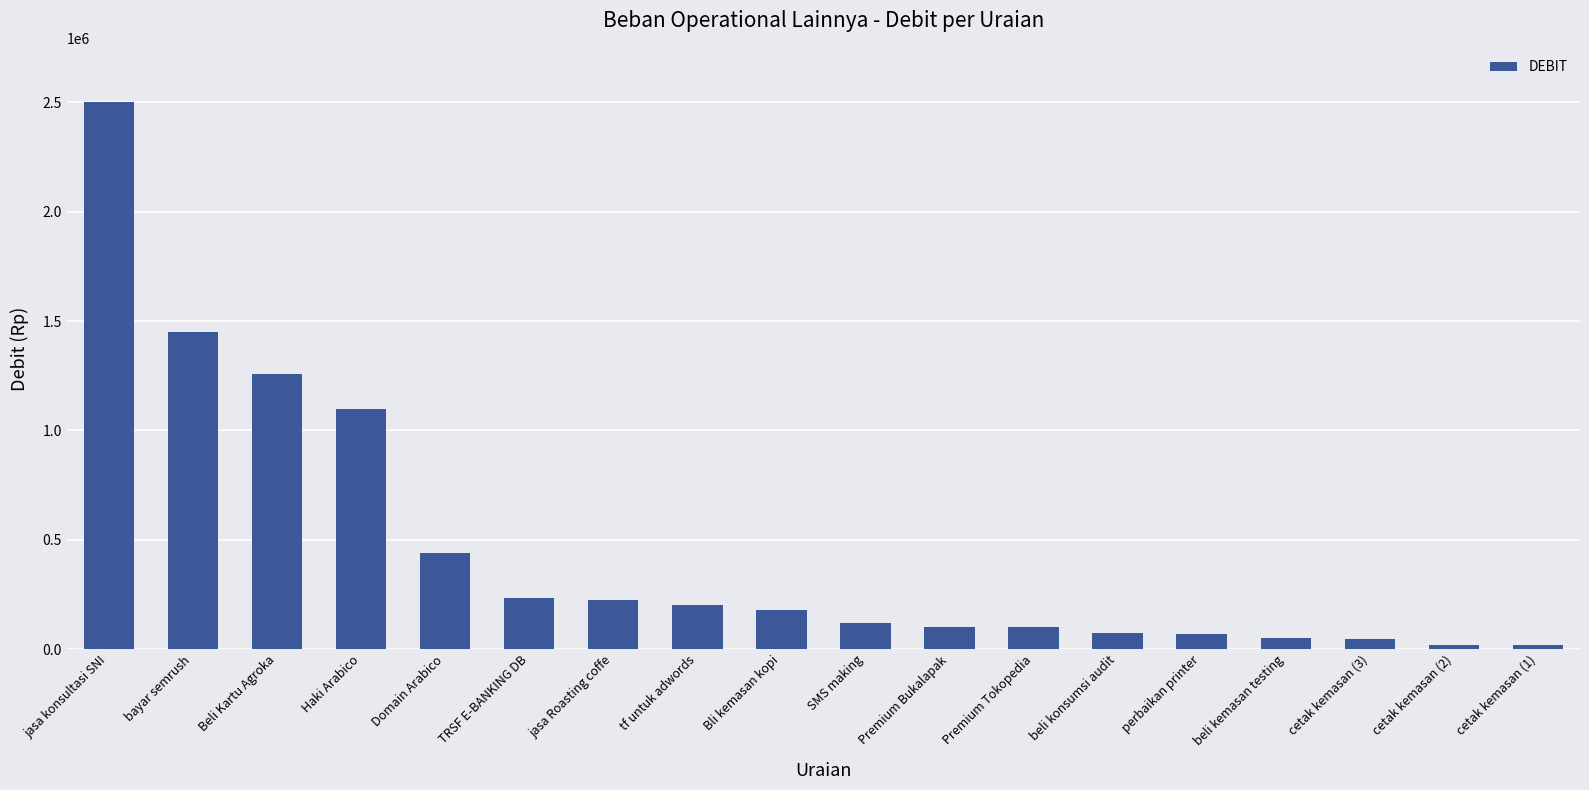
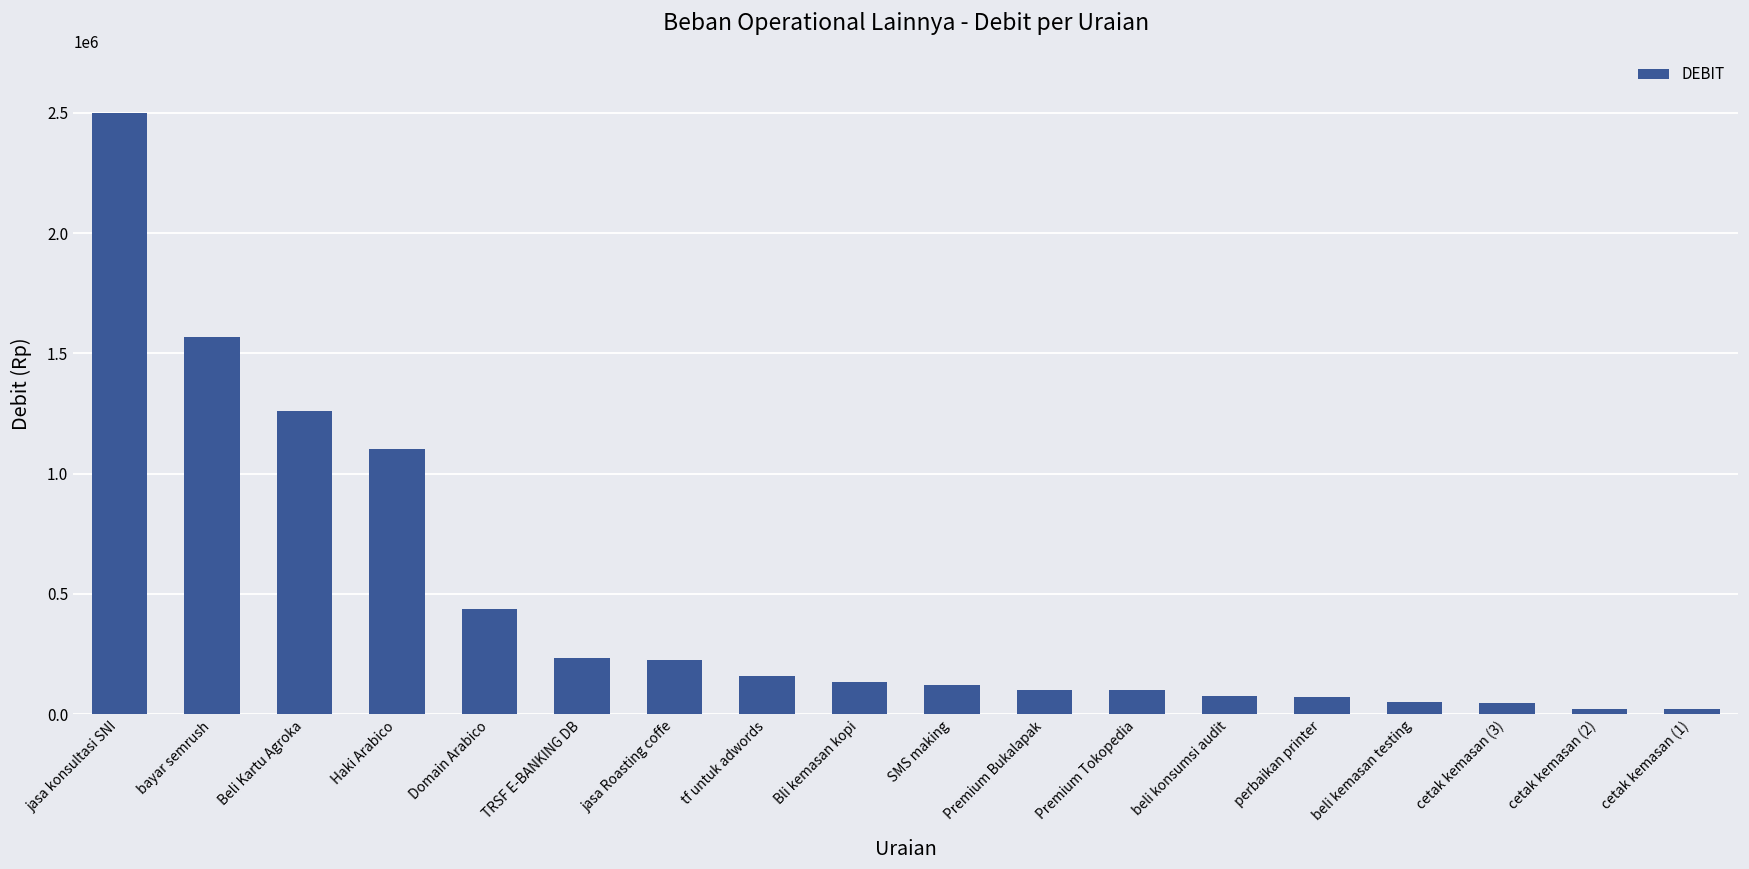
bayar semrush: 1450000 -> 1570000
tf untuk adwords: 200000 -> 160000
Bli kemasan kopi: 180000 -> 130000
